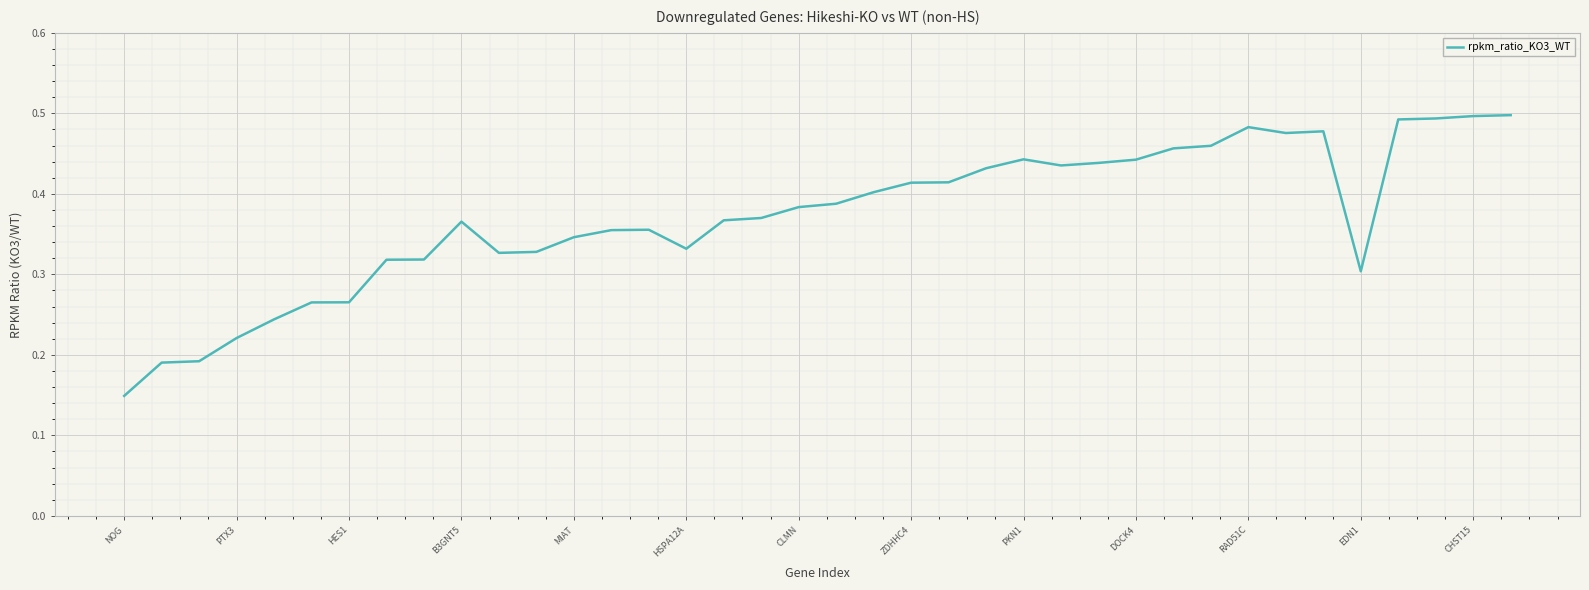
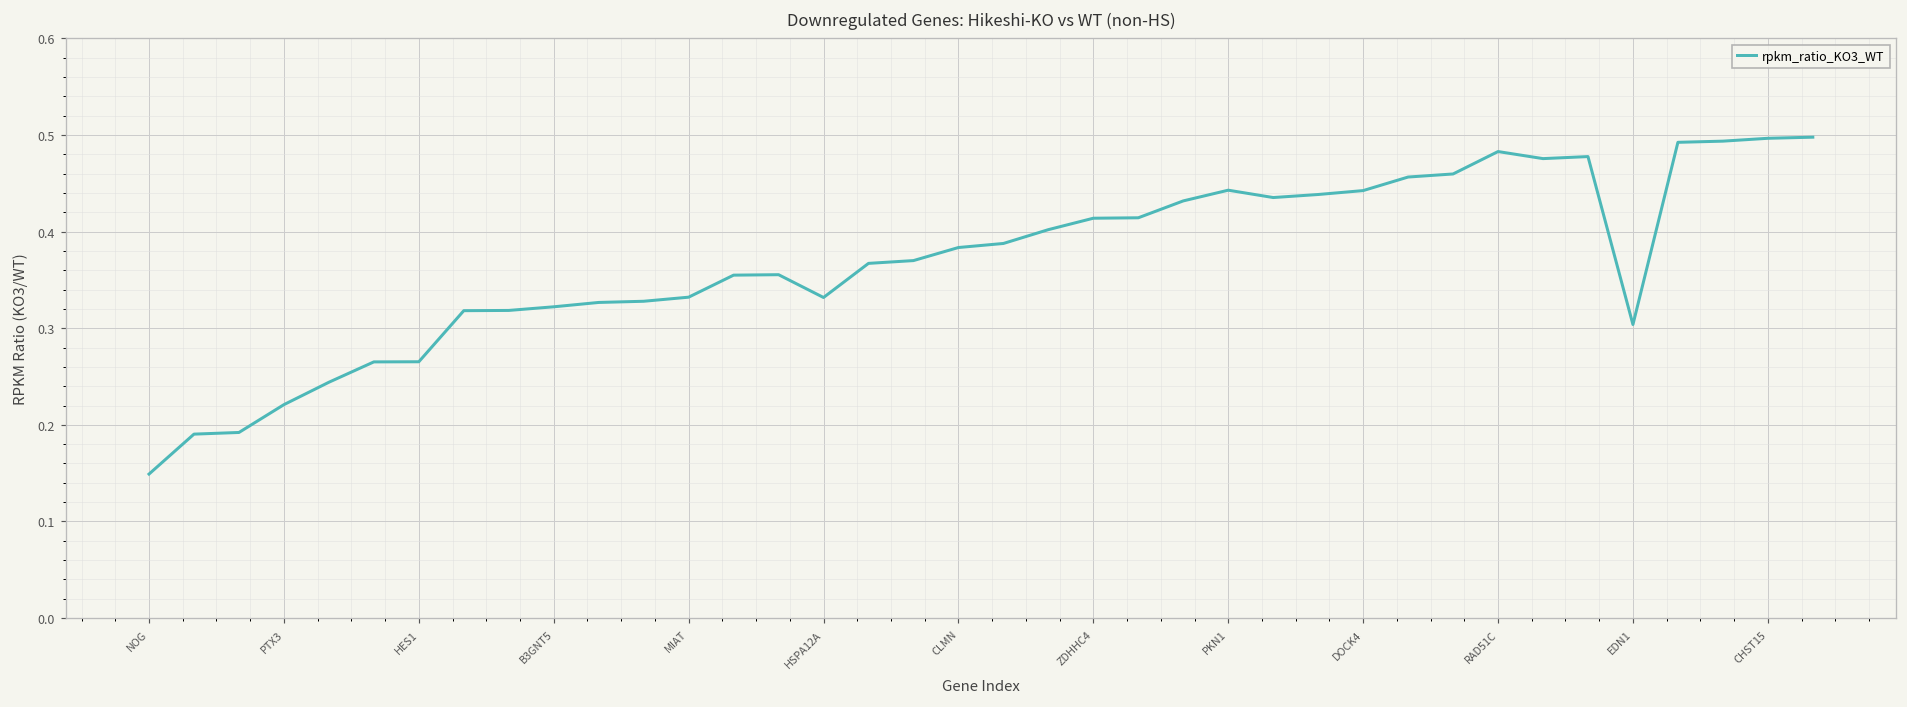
B3GNT5: 0.37 -> 0.32
MIAT: 0.35 -> 0.33
